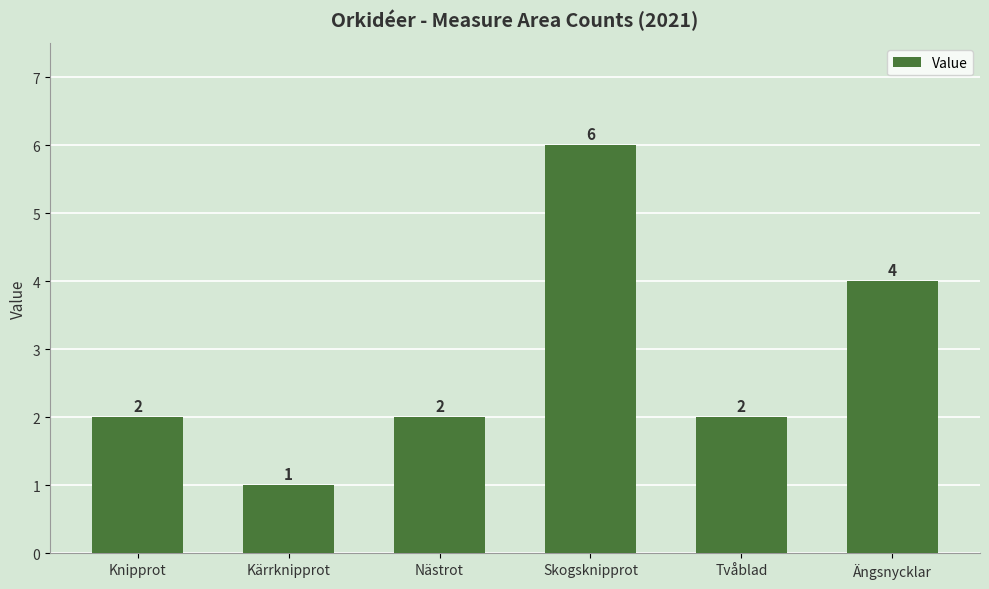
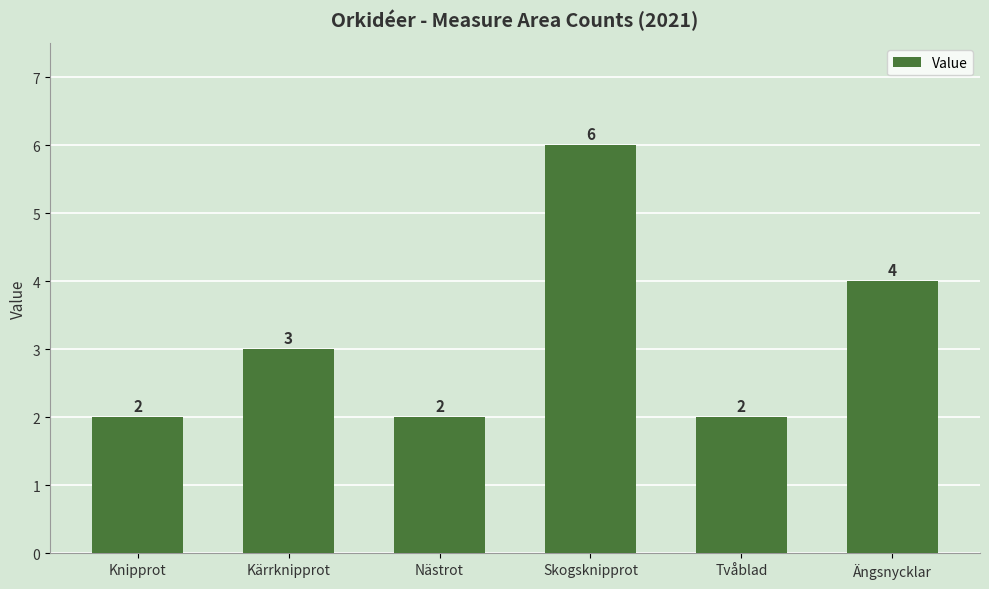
Kärrknipprot: 1 -> 3
